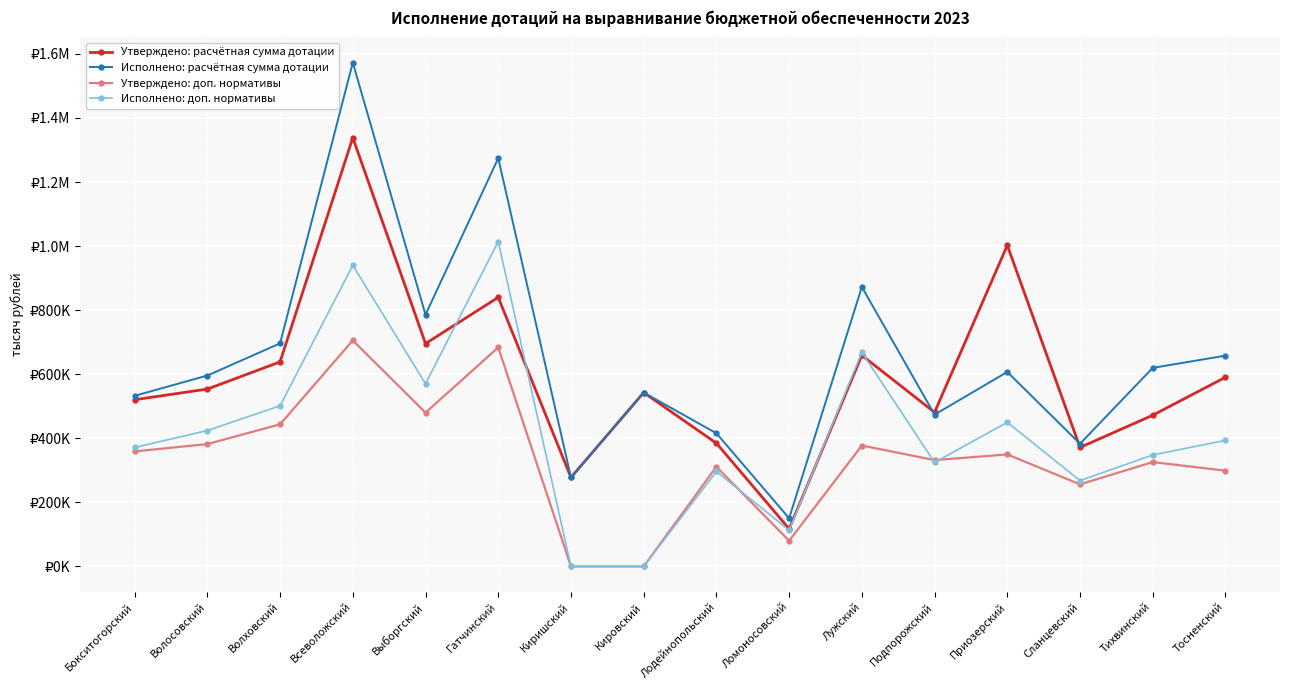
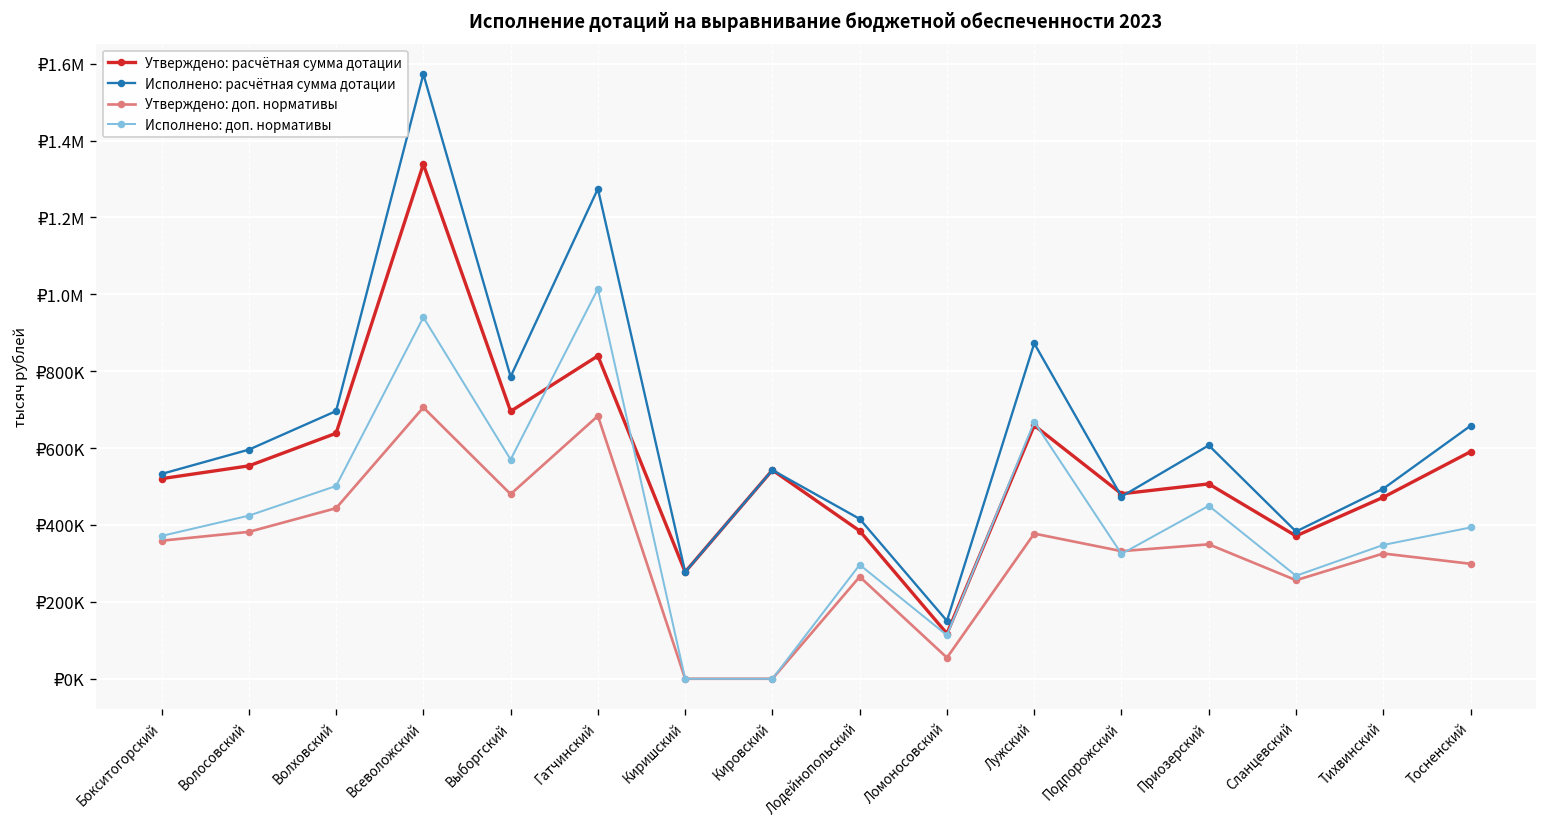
Утверждено: доп. нормативы, Лодейнопольский: ₽310000 -> ₽270000
Утверждено: доп. нормативы, Ломоносовский: ₽80000 -> ₽50000
Утверждено: расчётная сумма дотации, Приозерский: ₽1000000 -> ₽510000
Исполнено: расчётная сумма дотации, Тихвинский: ₽620000 -> ₽490000
